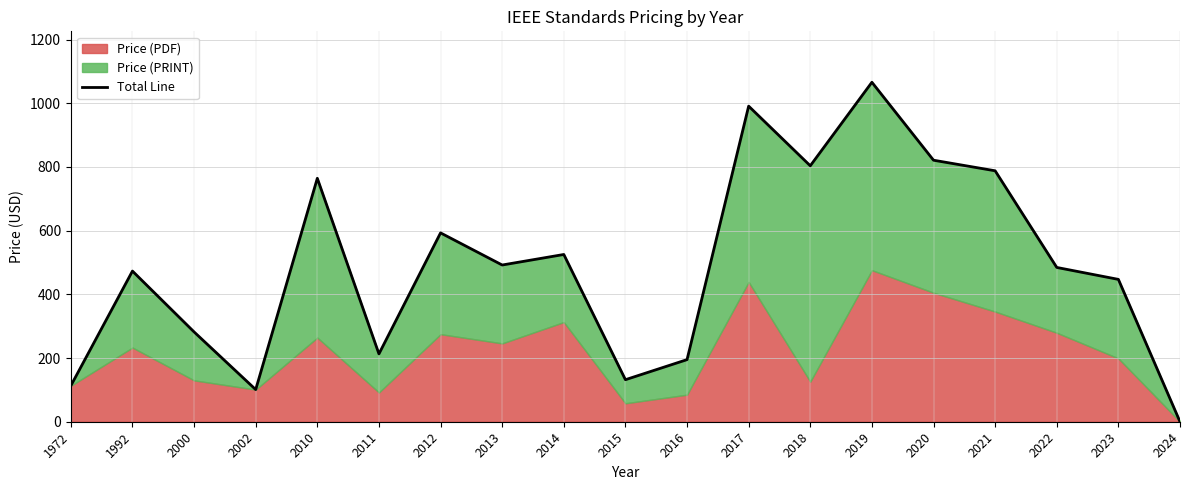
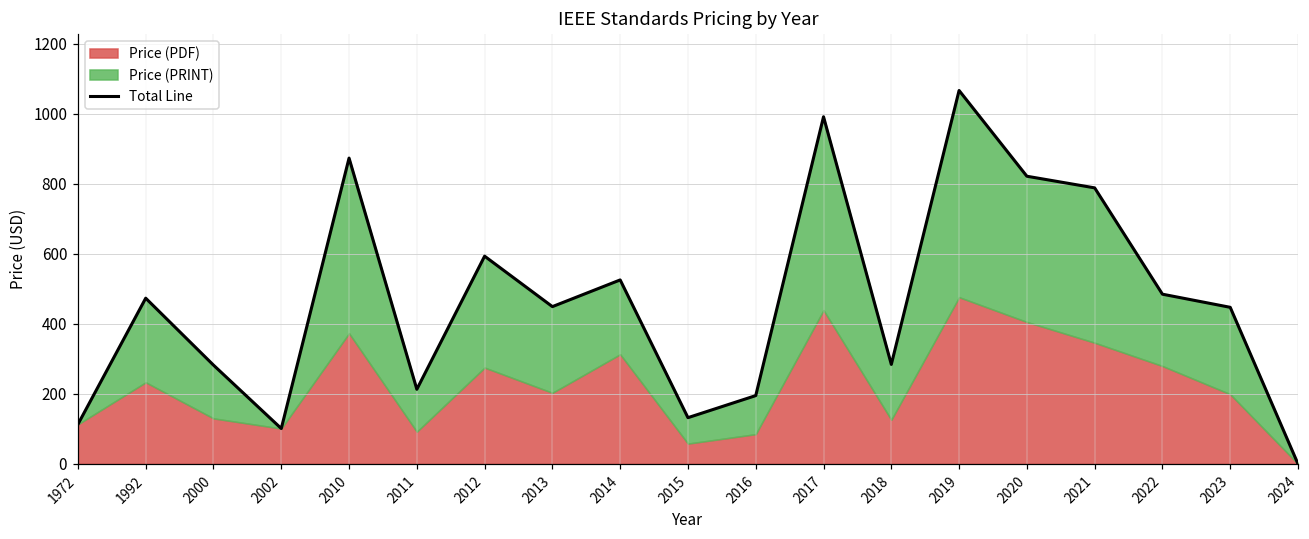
Price (PDF), 2010: 260 -> 370
Price (PDF), 2013: 250 -> 200
Price (PRINT), 2018: 680 -> 160
